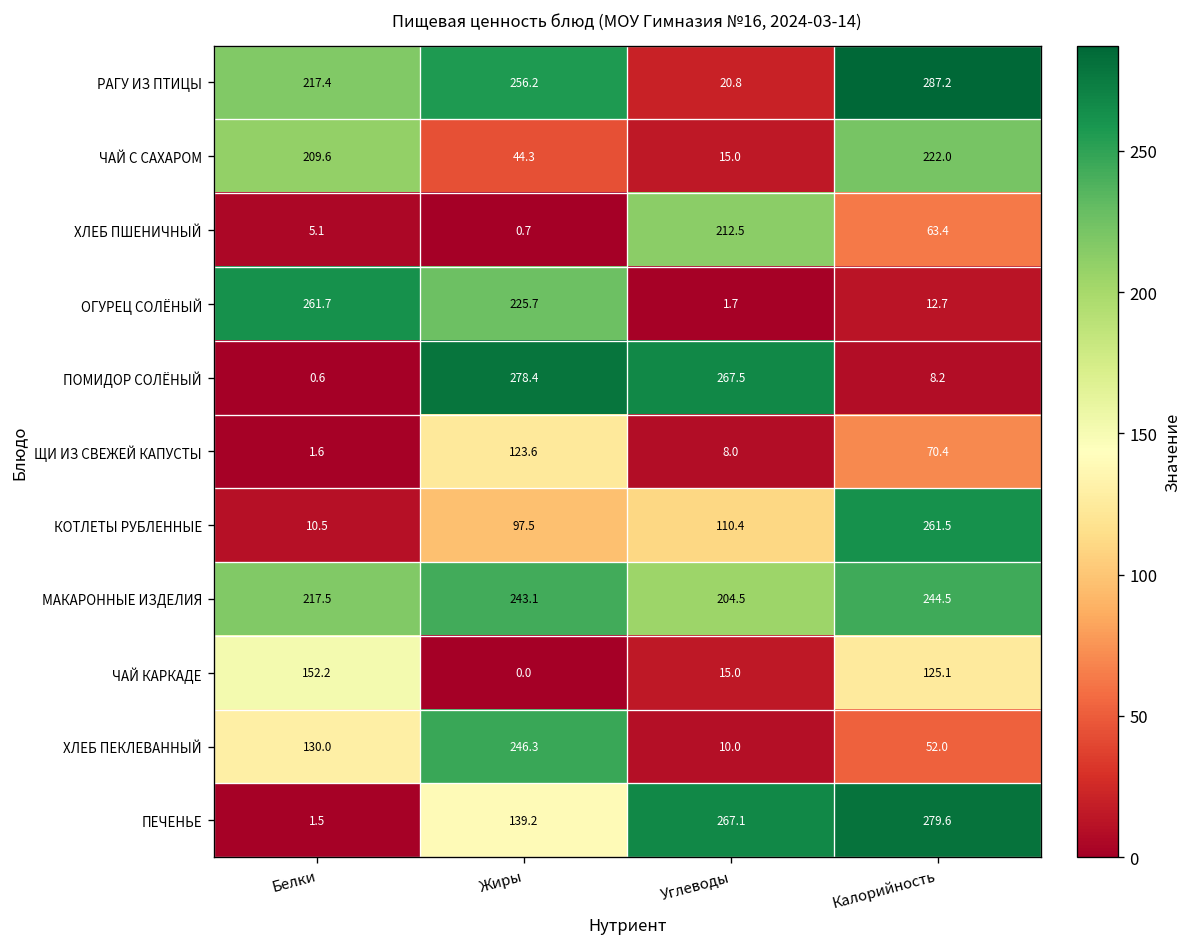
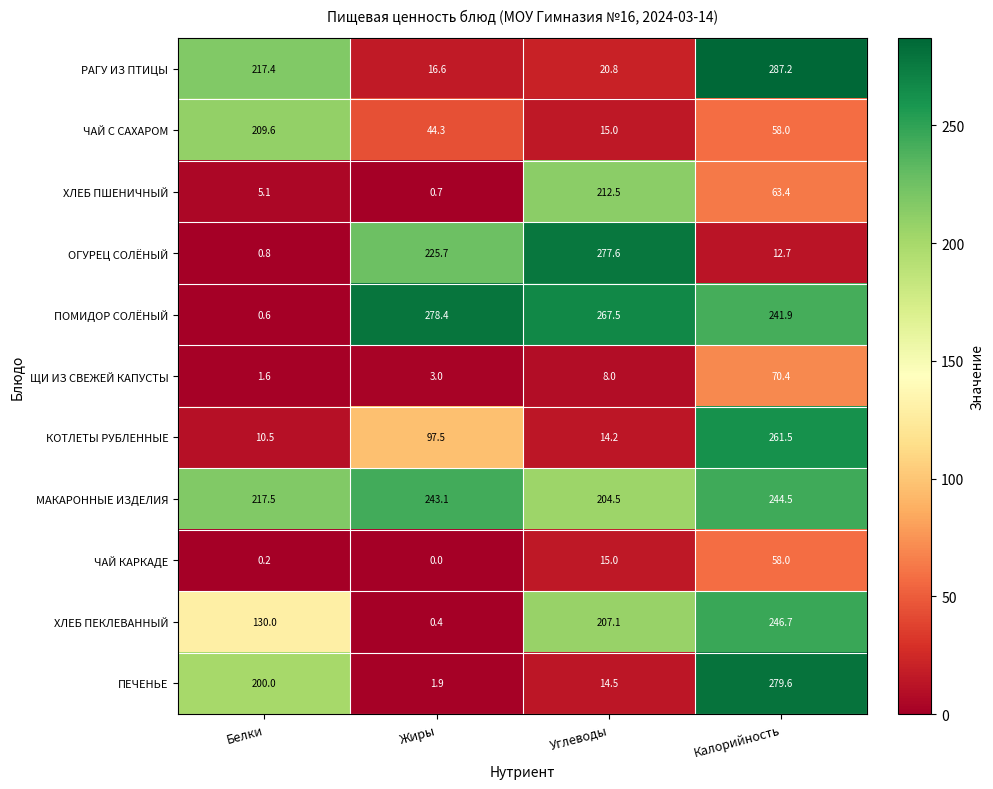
РАГУ ИЗ ПТИЦЫ, Жиры: 256.2 -> 16.6
ЧАЙ С САХАРОМ, Калорийность: 222.0 -> 58.0
ОГУРЕЦ СОЛЁНЫЙ, Белки: 261.7 -> 0.8
ОГУРЕЦ СОЛЁНЫЙ, Углеводы: 1.7 -> 277.6
ПОМИДОР СОЛЁНЫЙ, Калорийность: 8.2 -> 241.9
ЩИ ИЗ СВЕЖЕЙ КАПУСТЫ, Жиры: 123.6 -> 3.0
КОТЛЕТЫ РУБЛЕННЫЕ, Углеводы: 110.4 -> 14.2
ЧАЙ КАРКАДЕ, Белки: 152.2 -> 0.2
ЧАЙ КАРКАДЕ, Калорийность: 125.1 -> 58.0
ХЛЕБ ПЕКЛЕВАННЫЙ, Жиры: 246.3 -> 0.4
ХЛЕБ ПЕКЛЕВАННЫЙ, Углеводы: 10.0 -> 207.1
ХЛЕБ ПЕКЛЕВАННЫЙ, Калорийность: 52.0 -> 246.7
ПЕЧЕНЬЕ, Белки: 1.5 -> 200.0
ПЕЧЕНЬЕ, Жиры: 139.2 -> 1.9
ПЕЧЕНЬЕ, Углеводы: 267.1 -> 14.5
